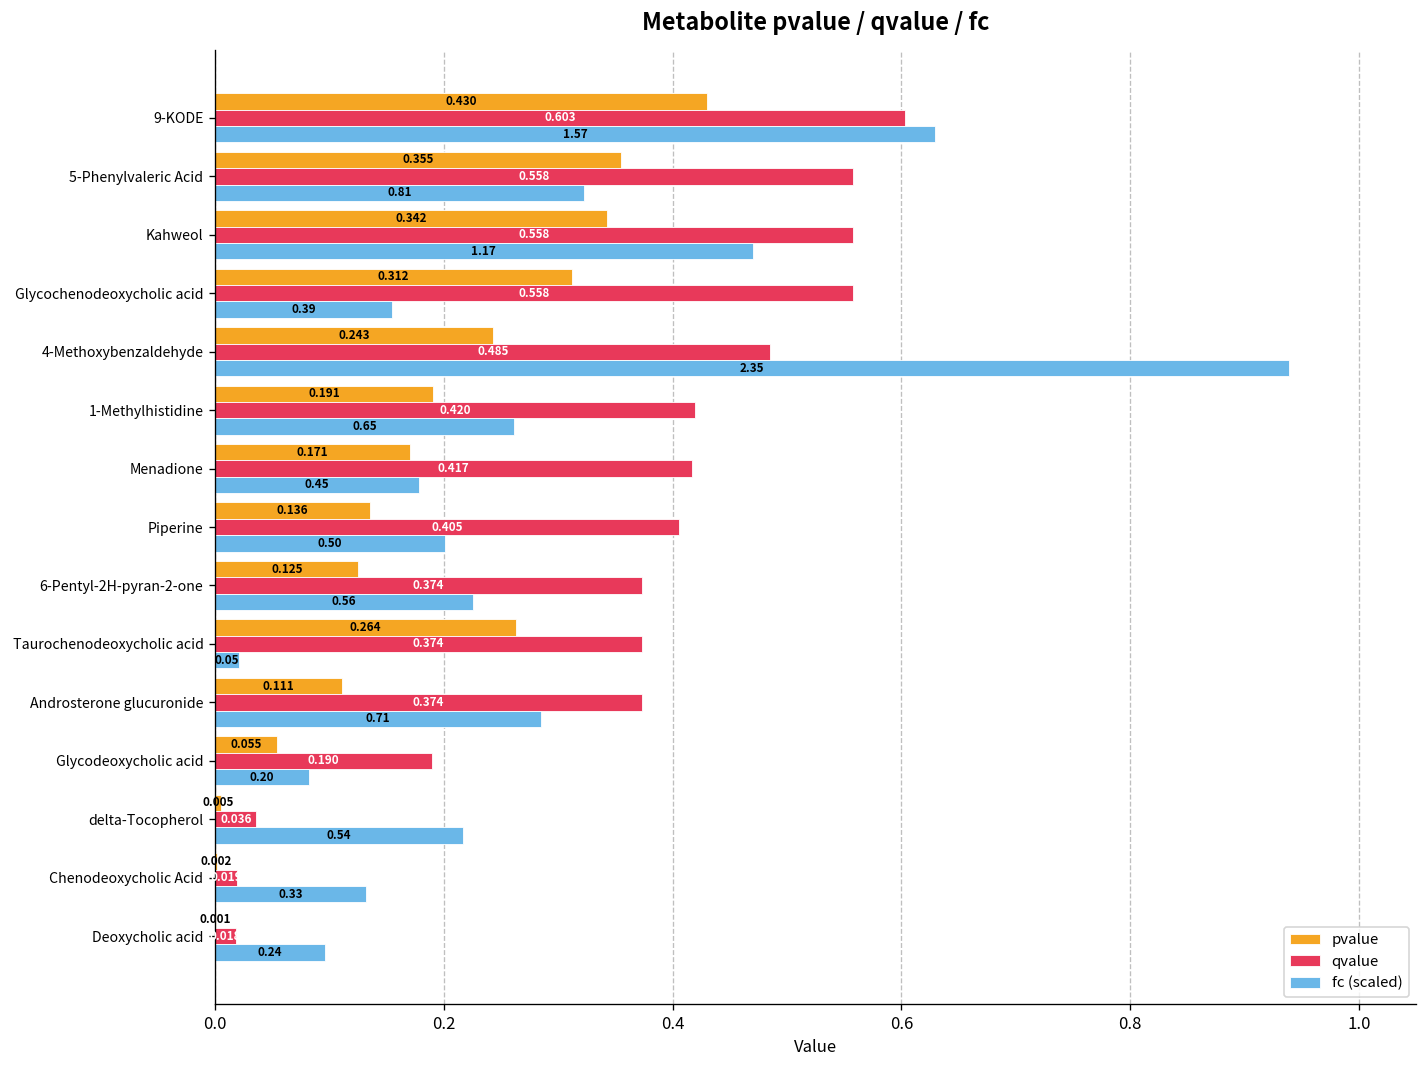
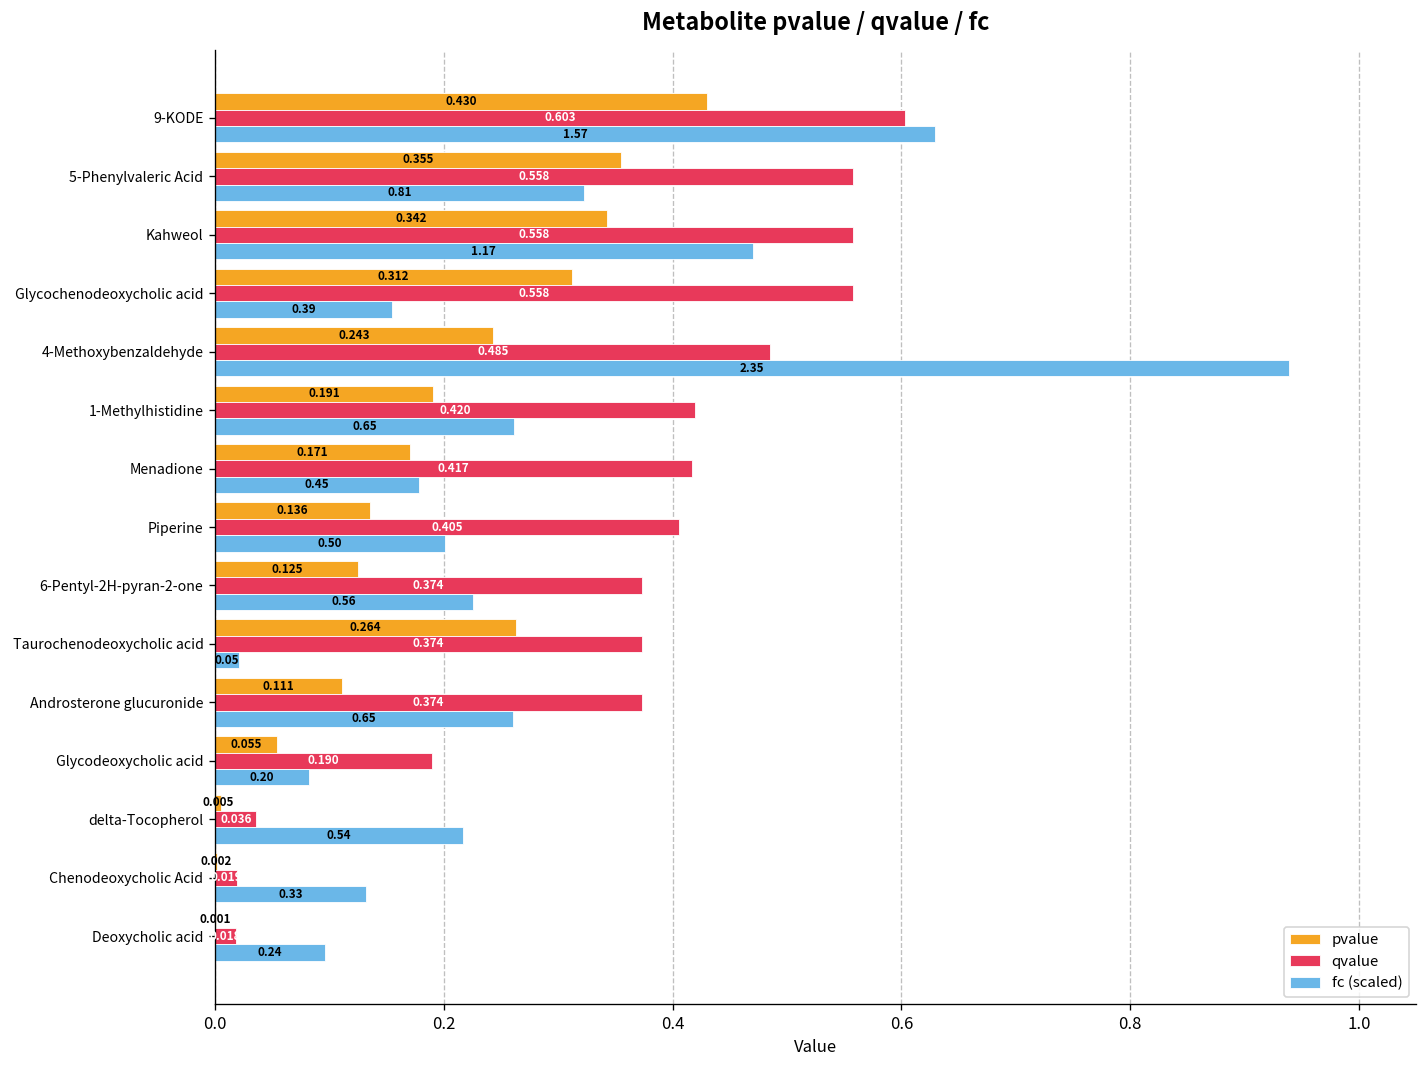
fc (scaled), Androsterone glucuronide: 0.71 -> 0.65
